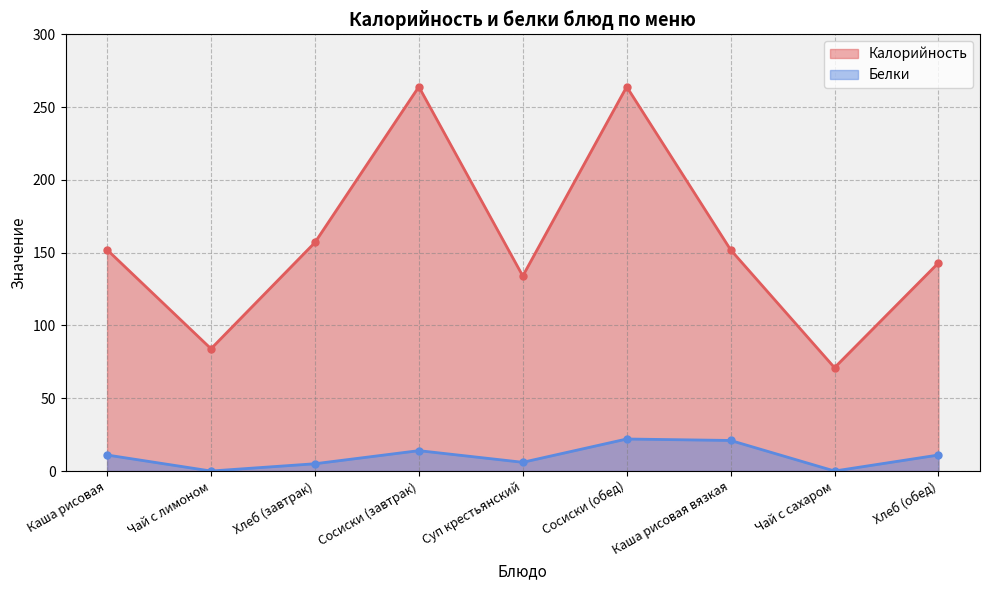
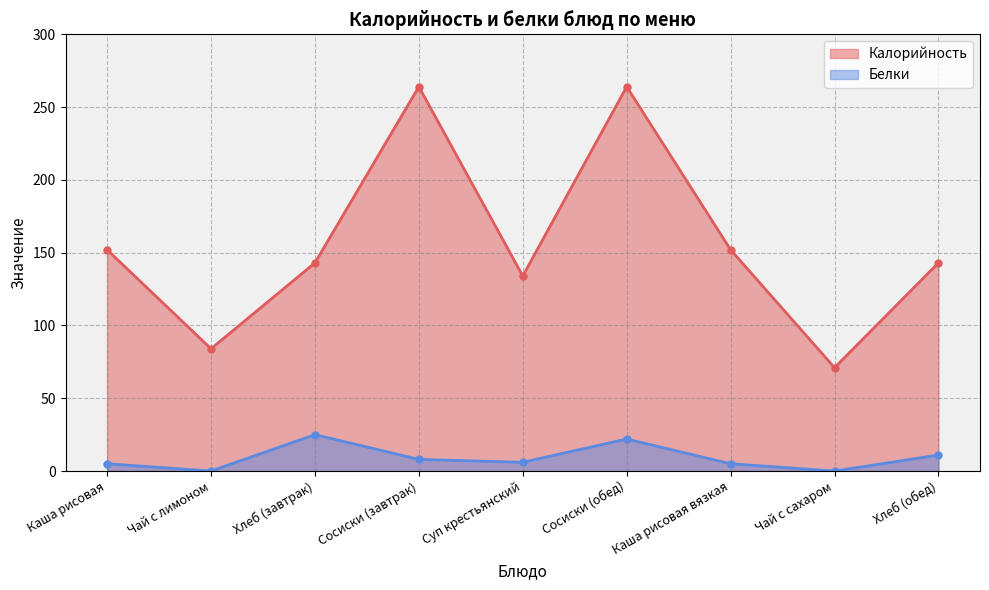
Белки, Каша рисовая: 11 -> 5
Калорийность, Хлеб (завтрак): 157 -> 143
Белки, Хлеб (завтрак): 5 -> 25
Белки, Сосиски (завтрак): 14 -> 8
Белки, Каша рисовая вязкая: 21 -> 5
